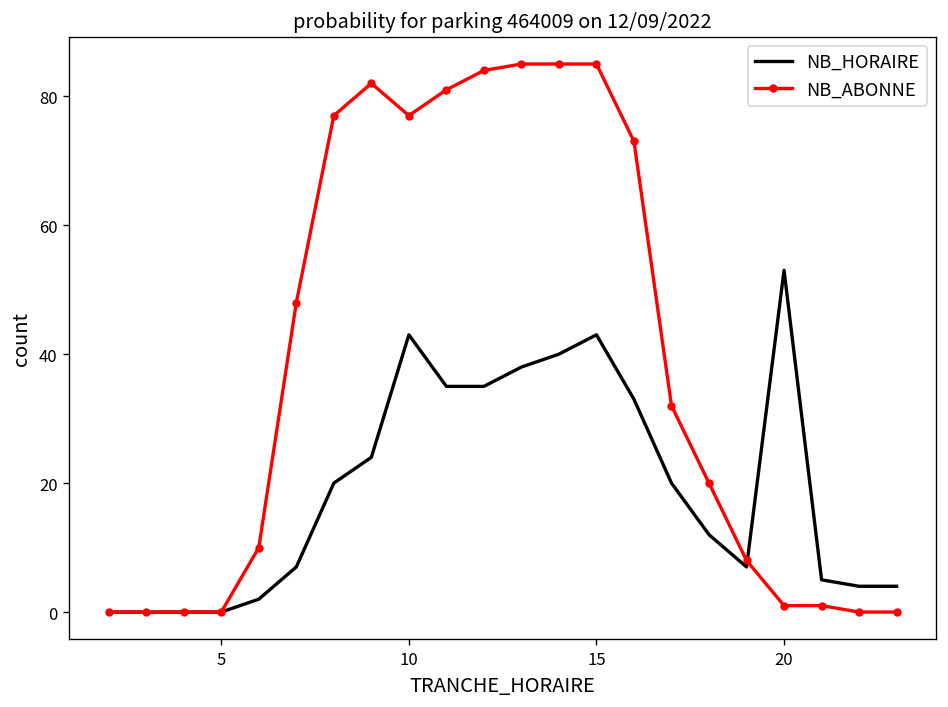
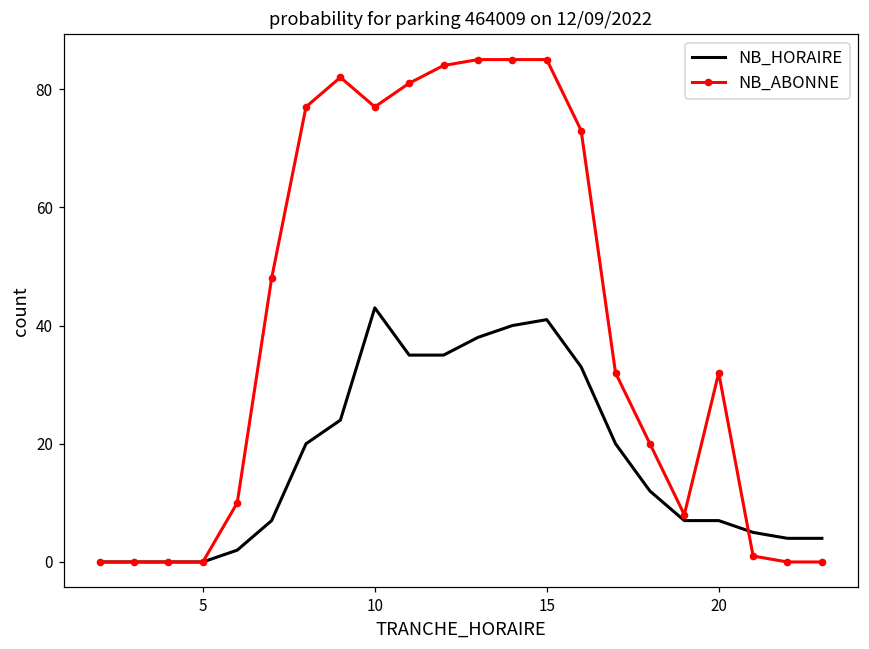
NB_HORAIRE, 15: 43 -> 41
NB_HORAIRE, 20: 53 -> 7
NB_ABONNE, 20: 1 -> 32
